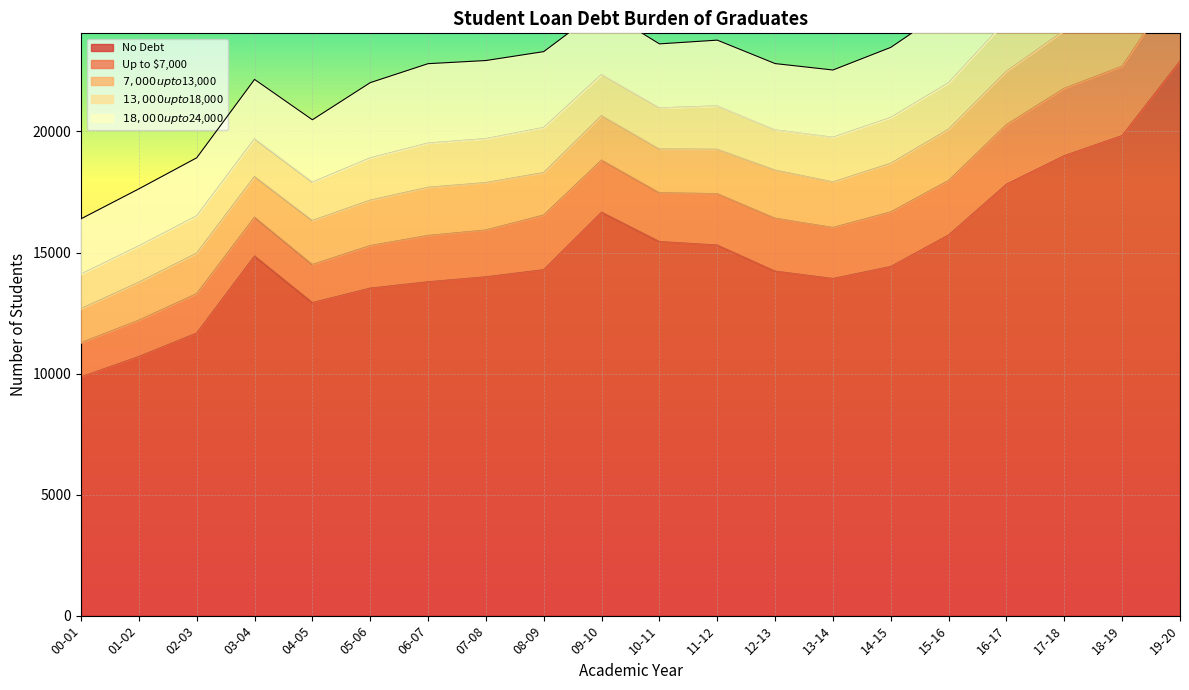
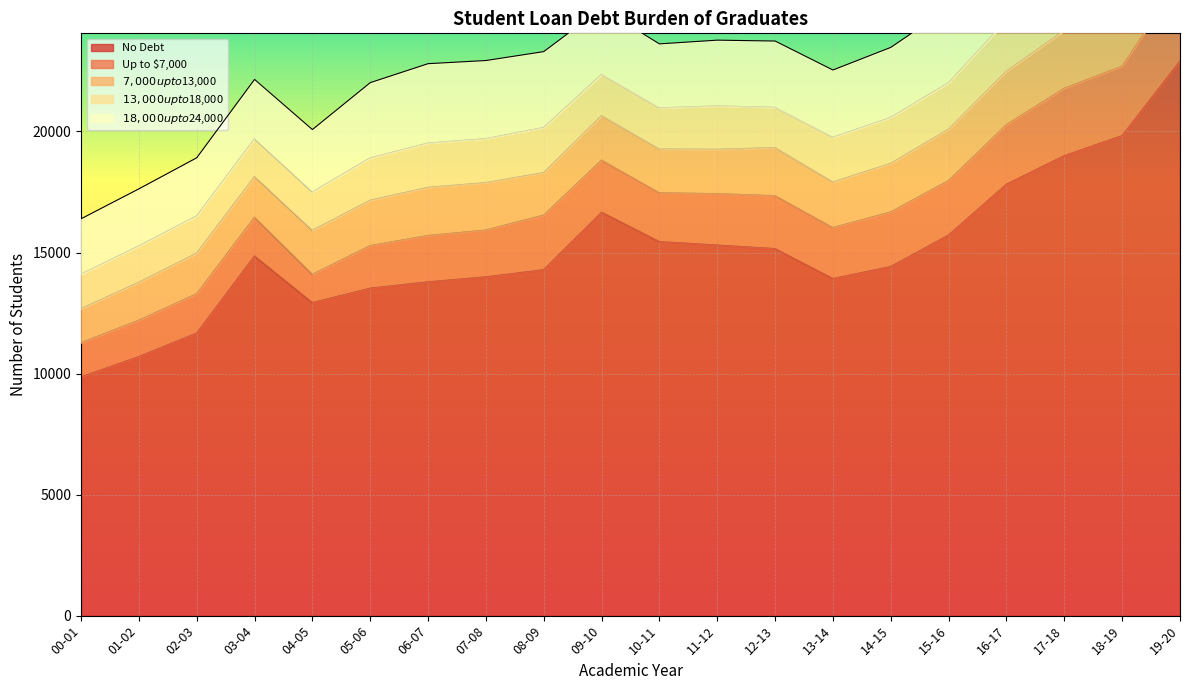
Up to $7,000, 04-05: 1600 -> 1200
No Debt, 12-13: 14200 -> 15200
